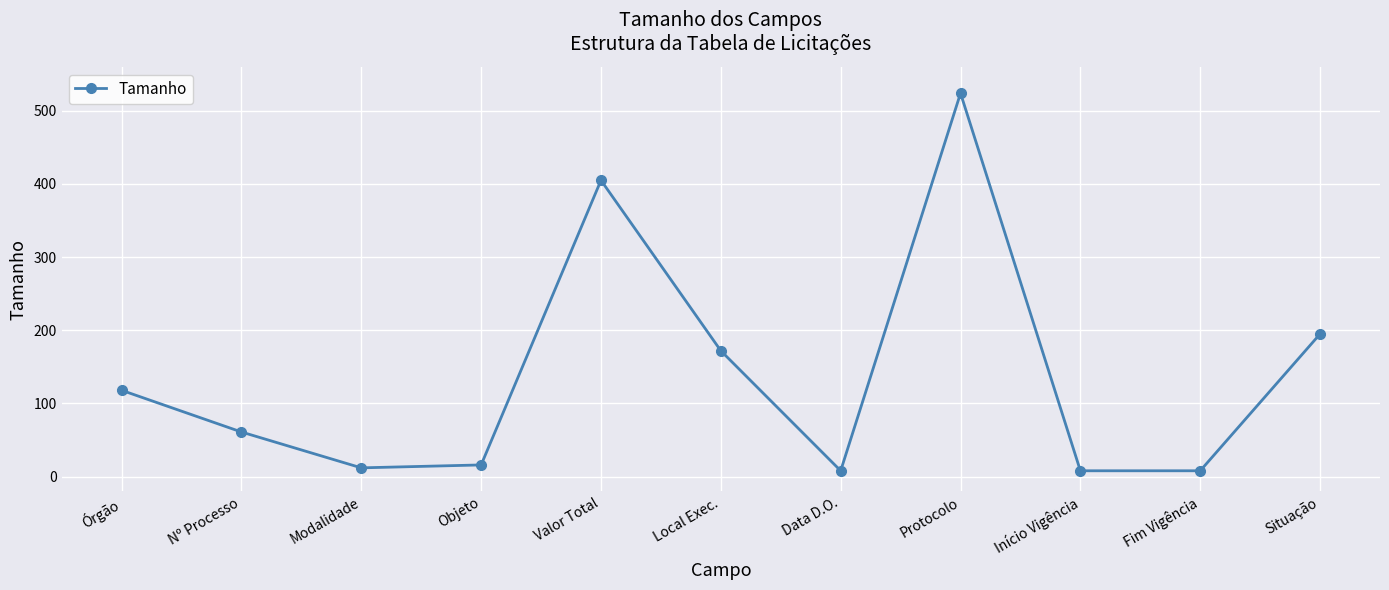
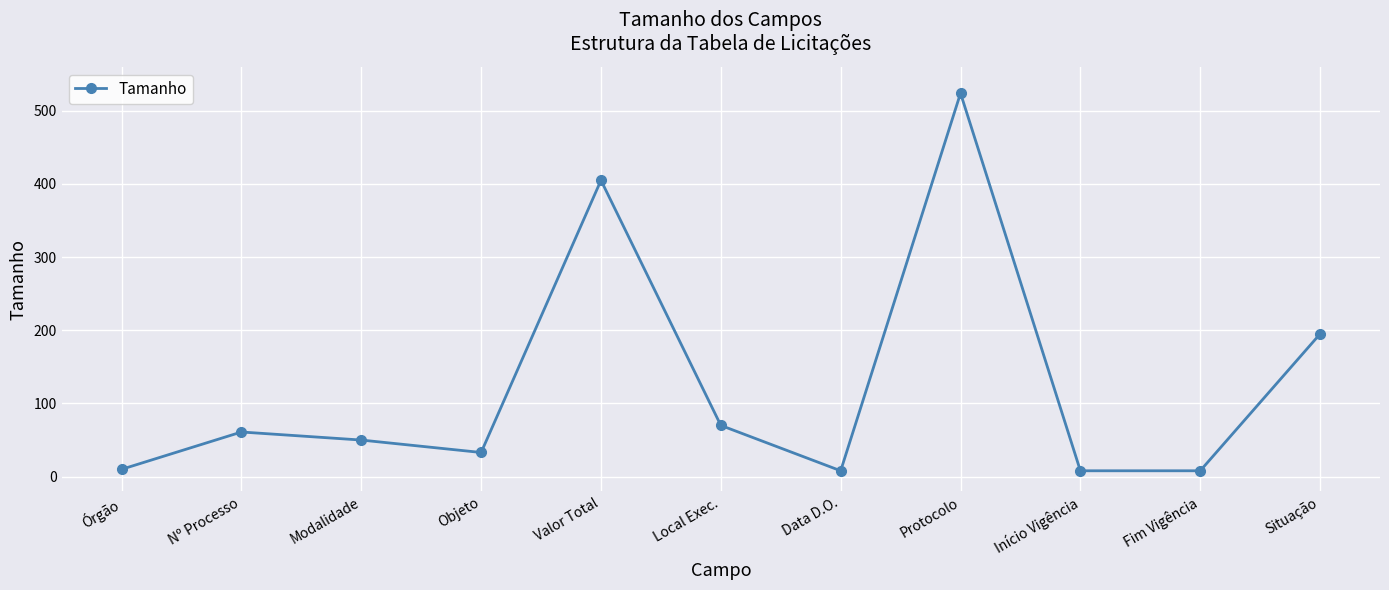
Órgão: 120 -> 10
Modalidade: 10 -> 50
Objeto: 20 -> 30
Local Exec.: 170 -> 70
